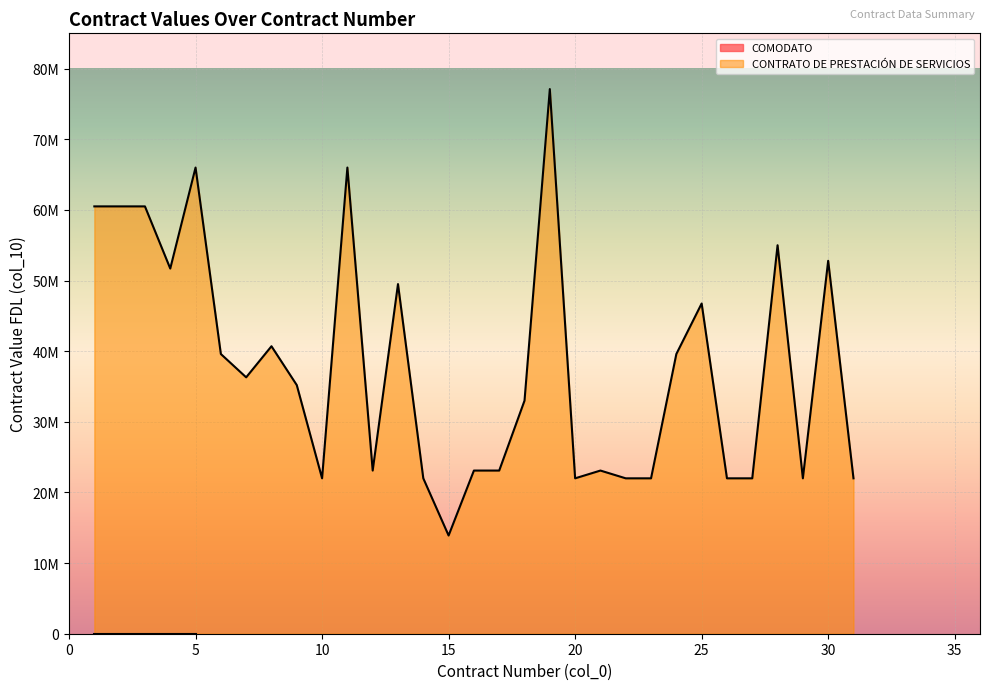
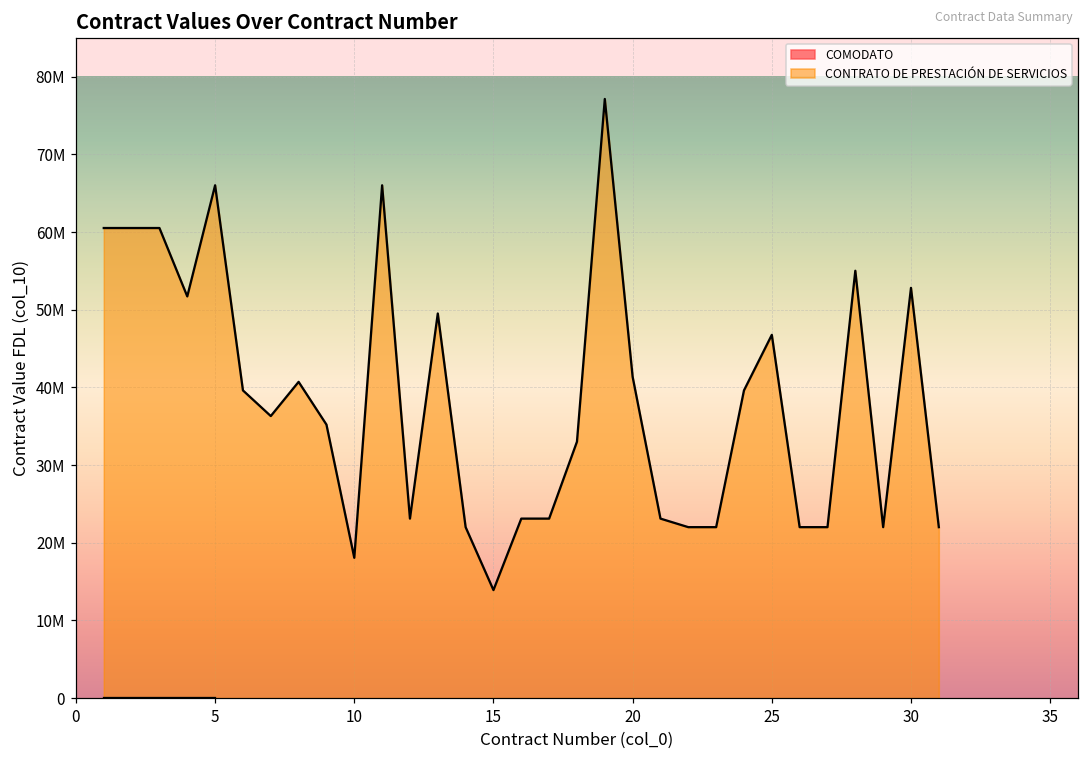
CONTRATO DE PRESTACIÓN DE SERVICIOS, 10: 22000000 -> 18000000
CONTRATO DE PRESTACIÓN DE SERVICIOS, 20: 22000000 -> 41000000
